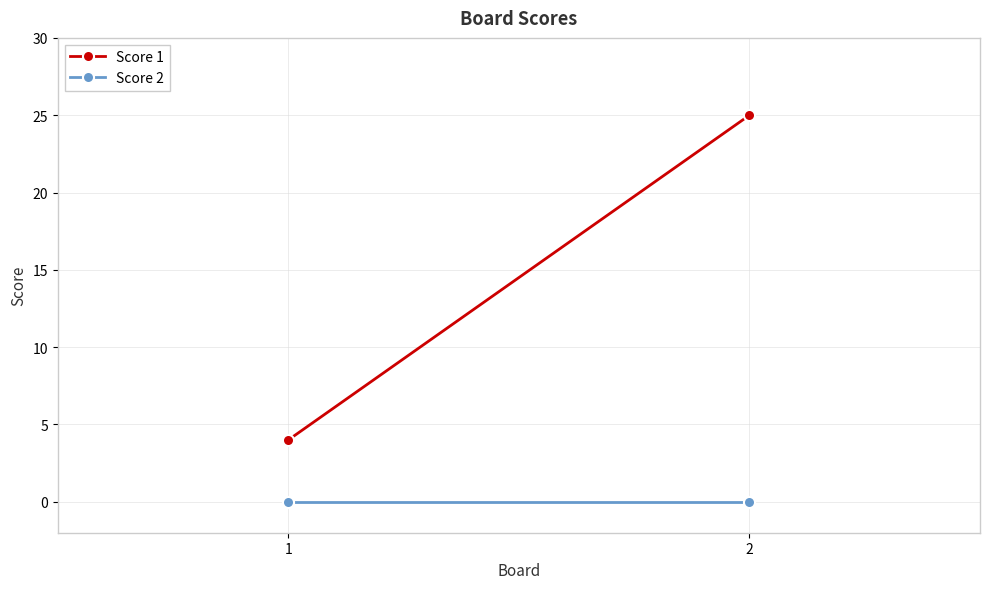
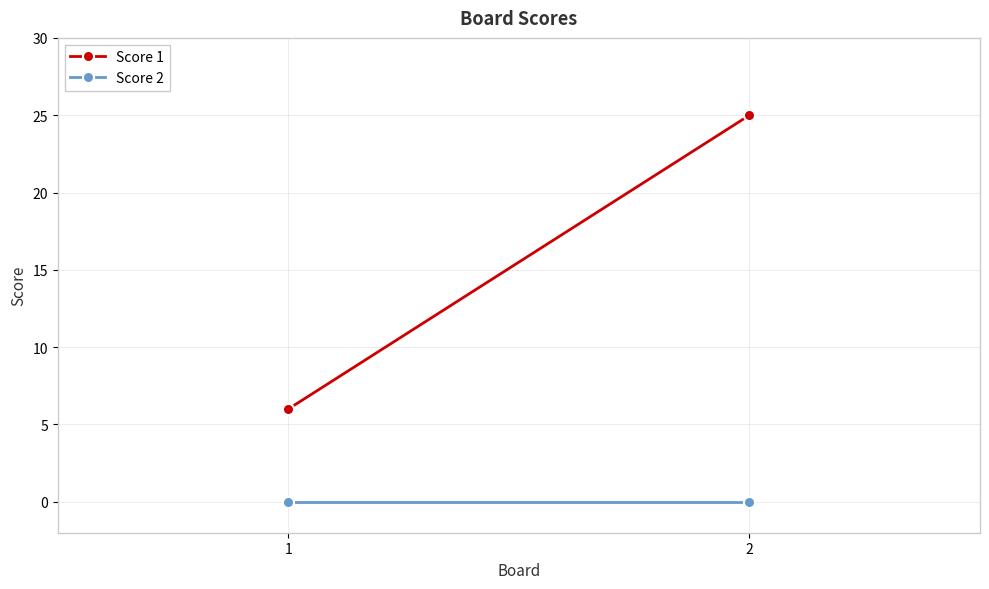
Score 1, 1: 4 -> 6
